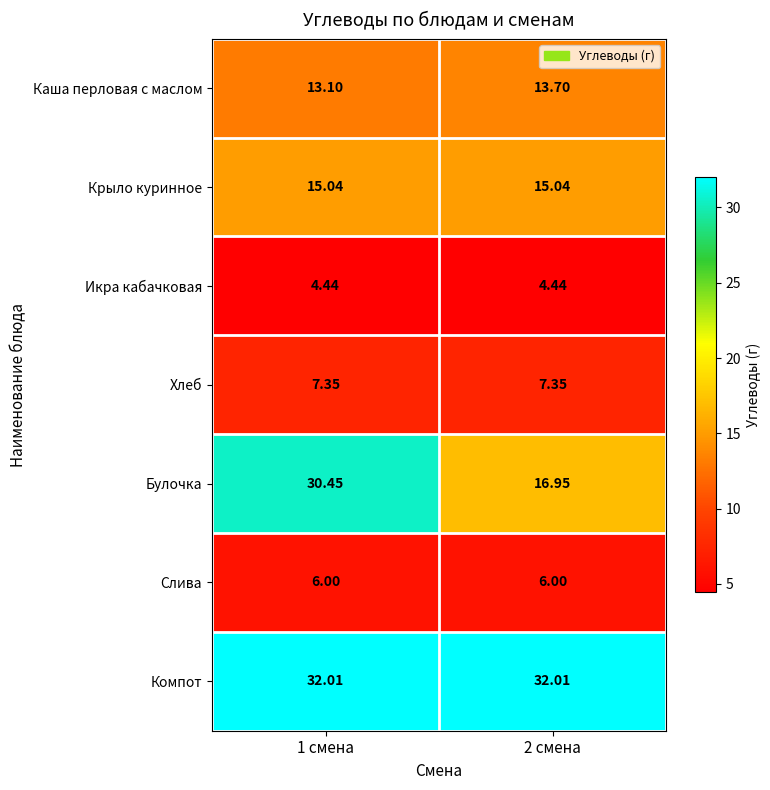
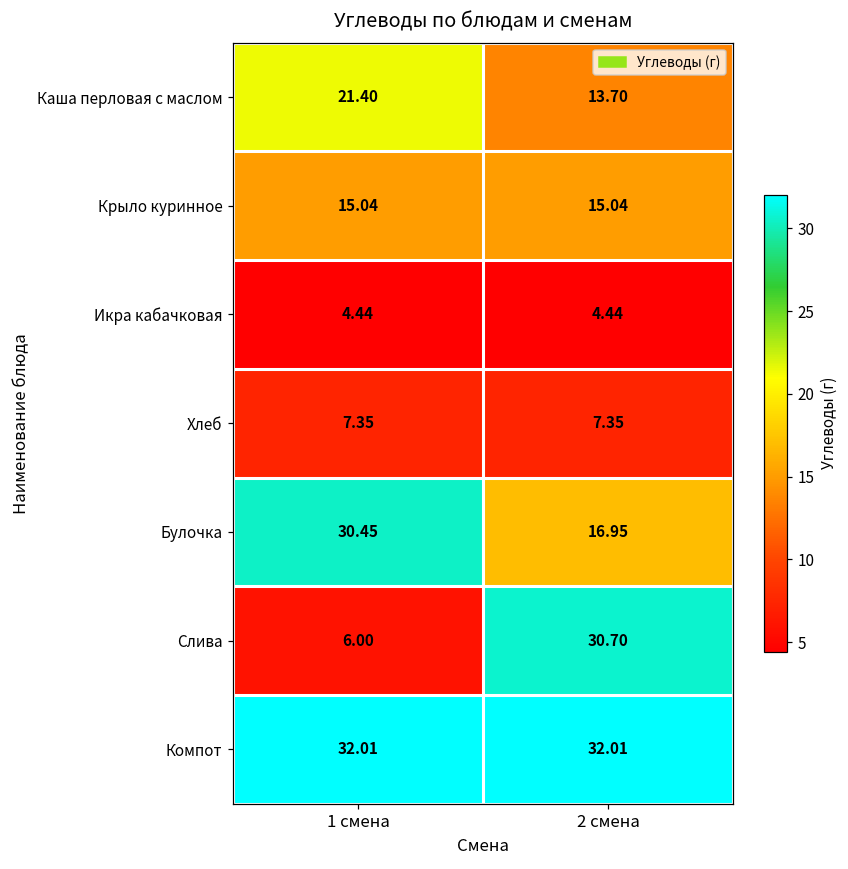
Каша перловая с маслом, 1 смена: 13.10 -> 21.40
Слива, 2 смена: 6.00 -> 30.70
